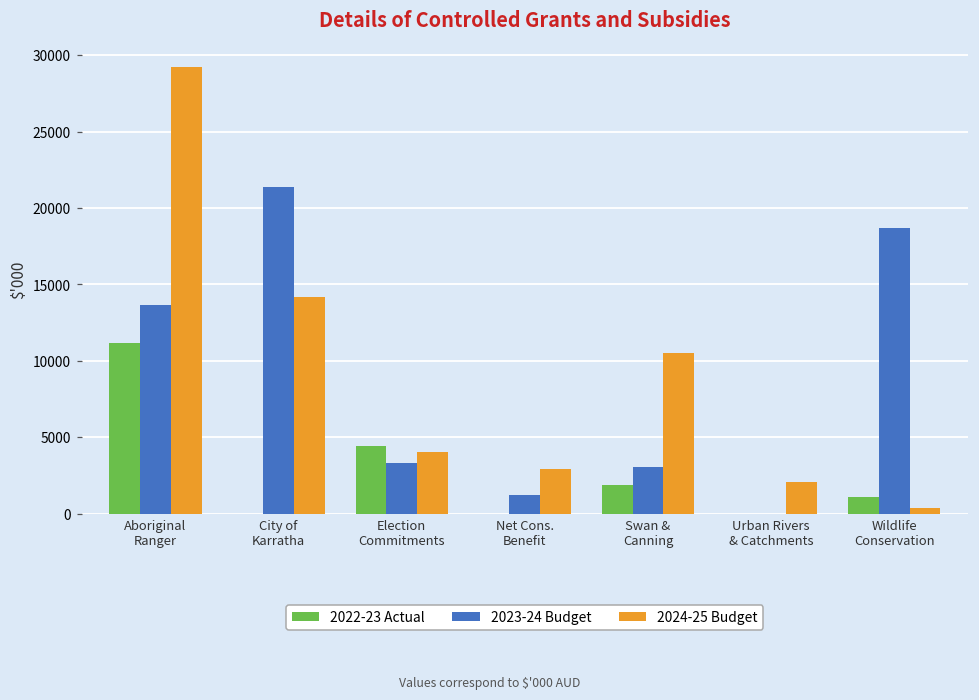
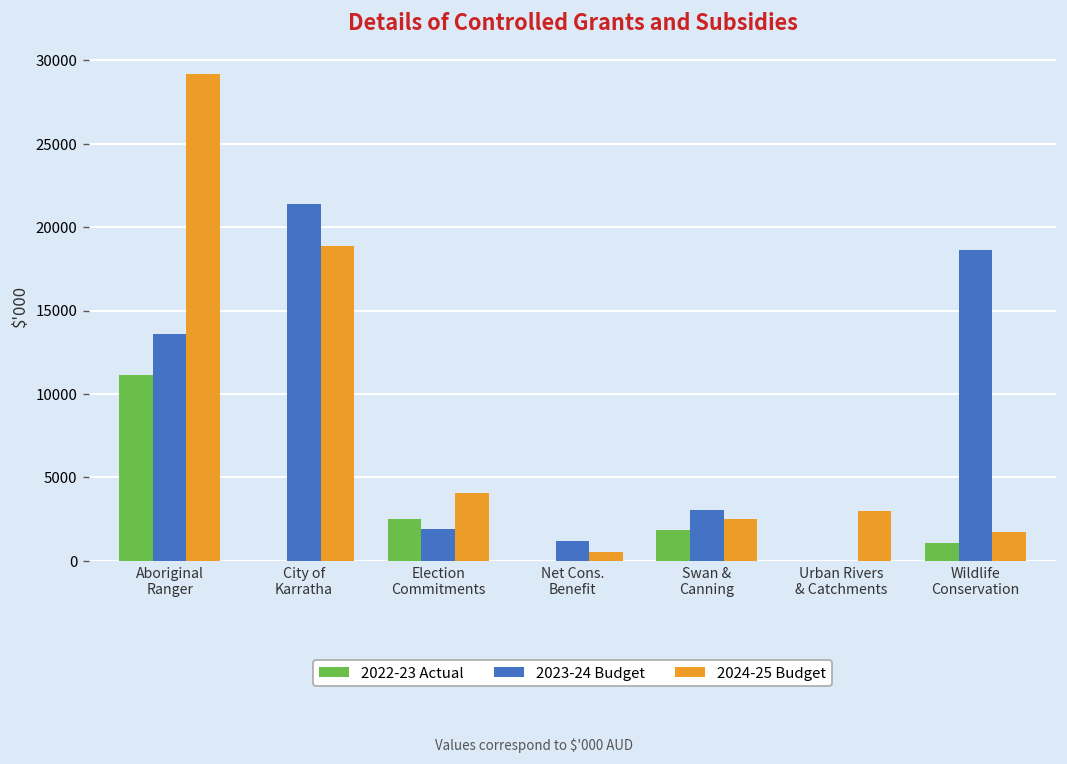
2024-25 Budget, City of Karratha: 14200 -> 18900
2022-23 Actual, Election Commitments: 4400 -> 2500
2023-24 Budget, Election Commitments: 3300 -> 1900
2024-25 Budget, Net Cons. Benefit: 2900 -> 500
2024-25 Budget, Swan & Canning: 10500 -> 2500
2024-25 Budget, Urban Rivers & Catchments: 2000 -> 3000
2024-25 Budget, Wildlife Conservation: 400 -> 1700
